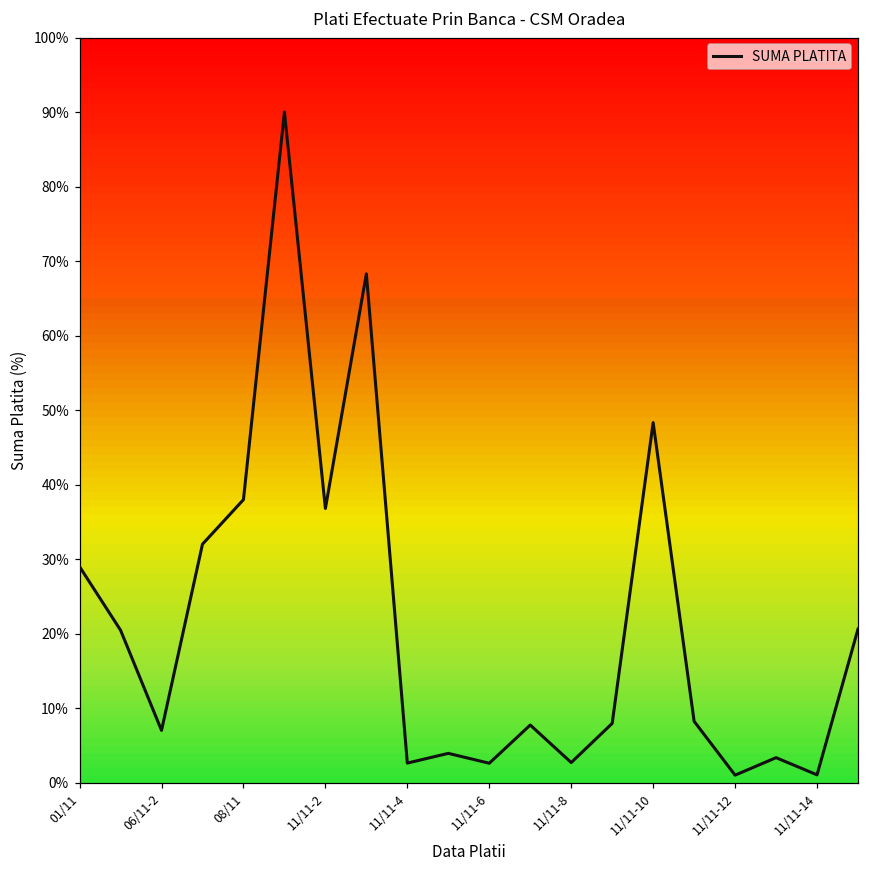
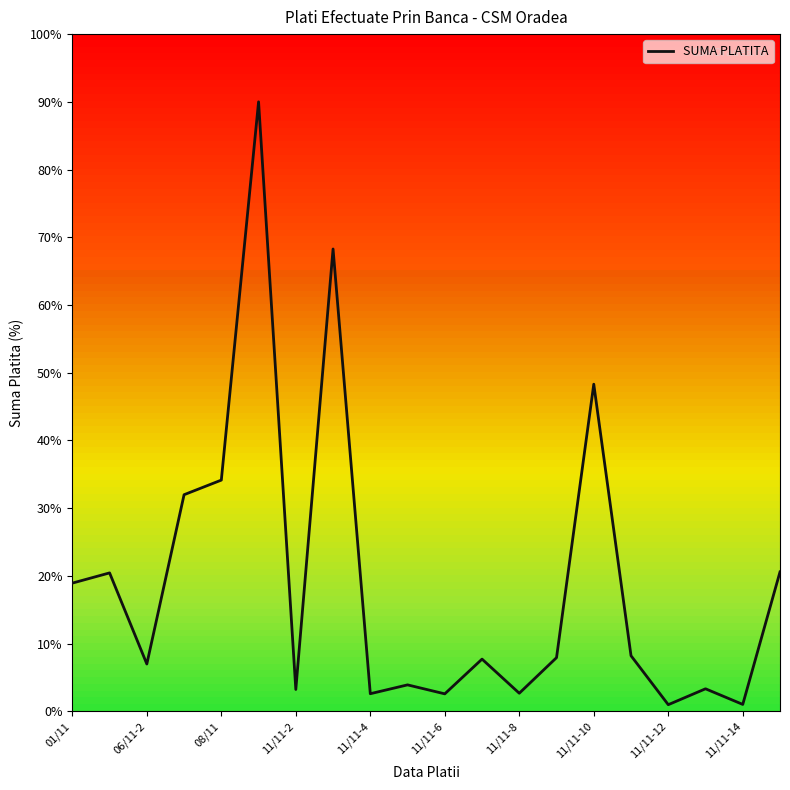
01/11: 29% -> 19%
08/11: 38% -> 34%
11/11-2: 37% -> 3%
